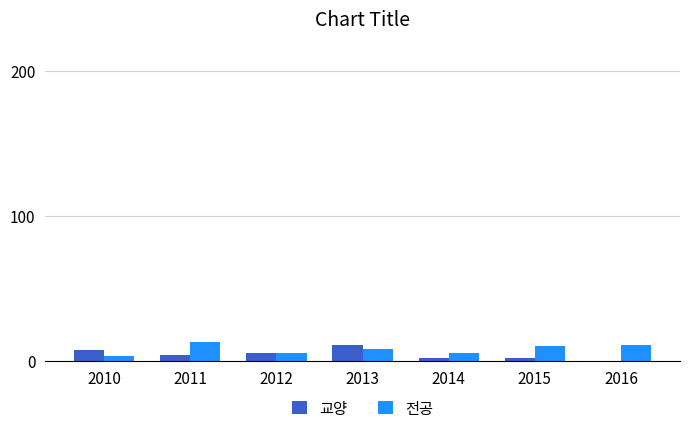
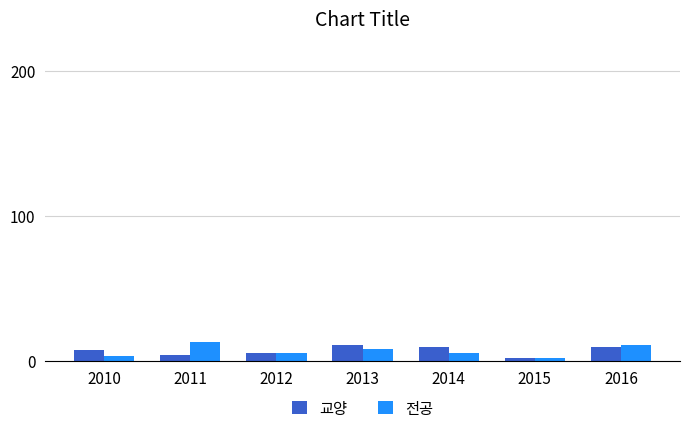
교양, 2014: 2 -> 9
전공, 2015: 10 -> 2
교양, 2016: 0 -> 9
